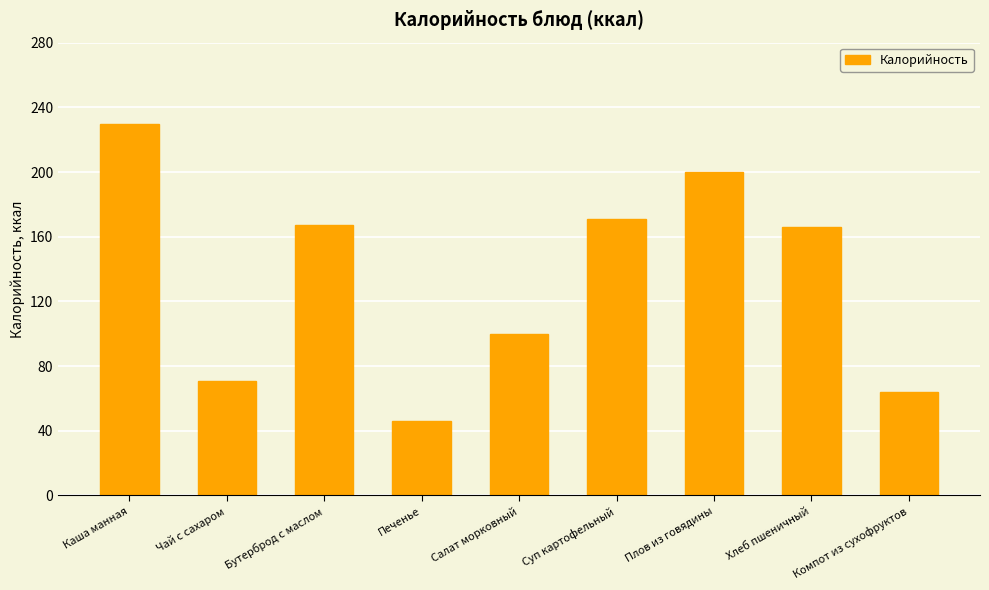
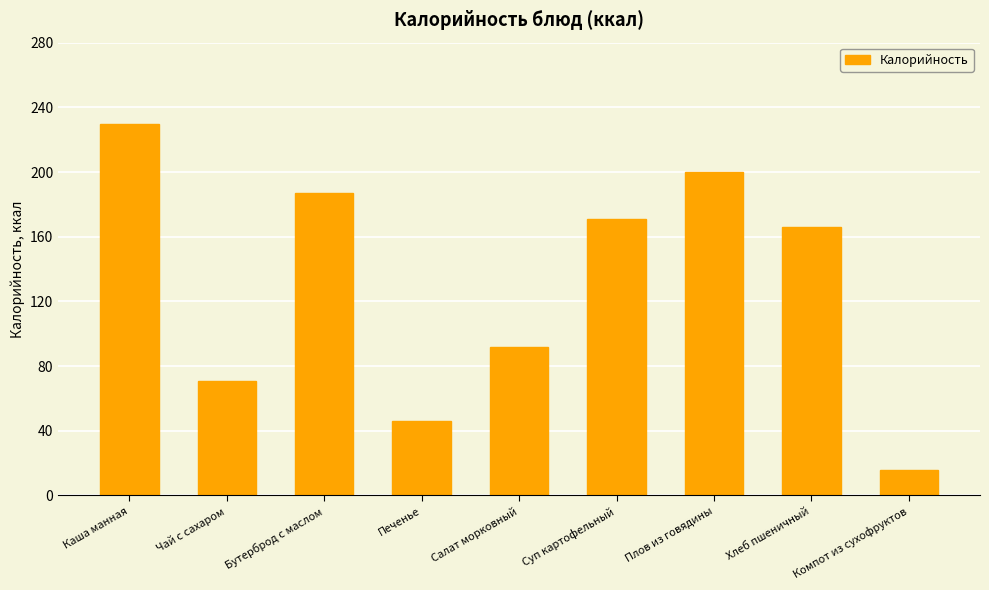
Бутерброд с маслом: 167 -> 187
Салат морковный: 100 -> 92
Компот из сухофруктов: 64 -> 16
